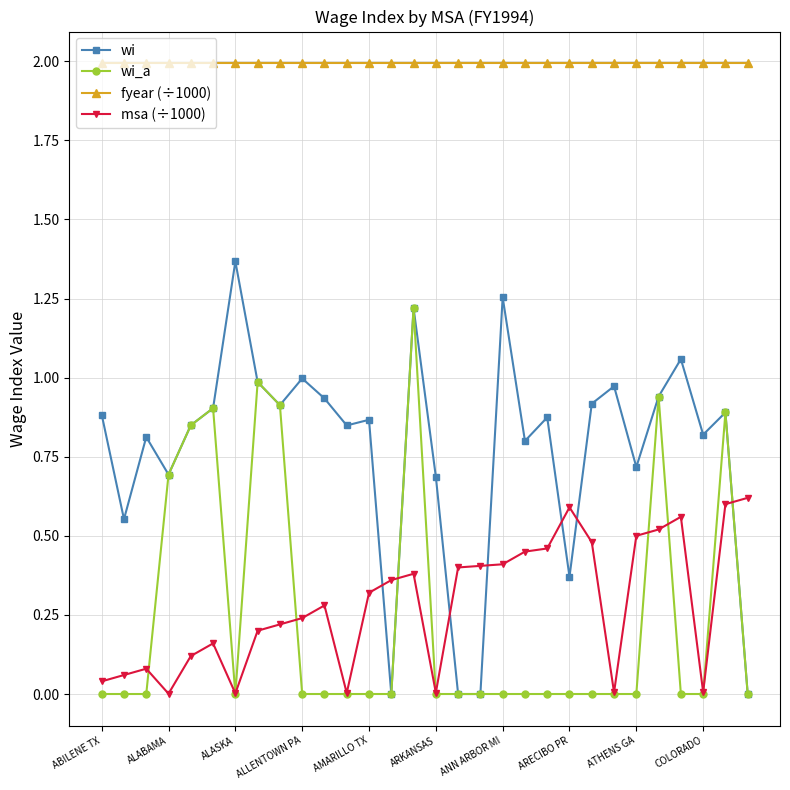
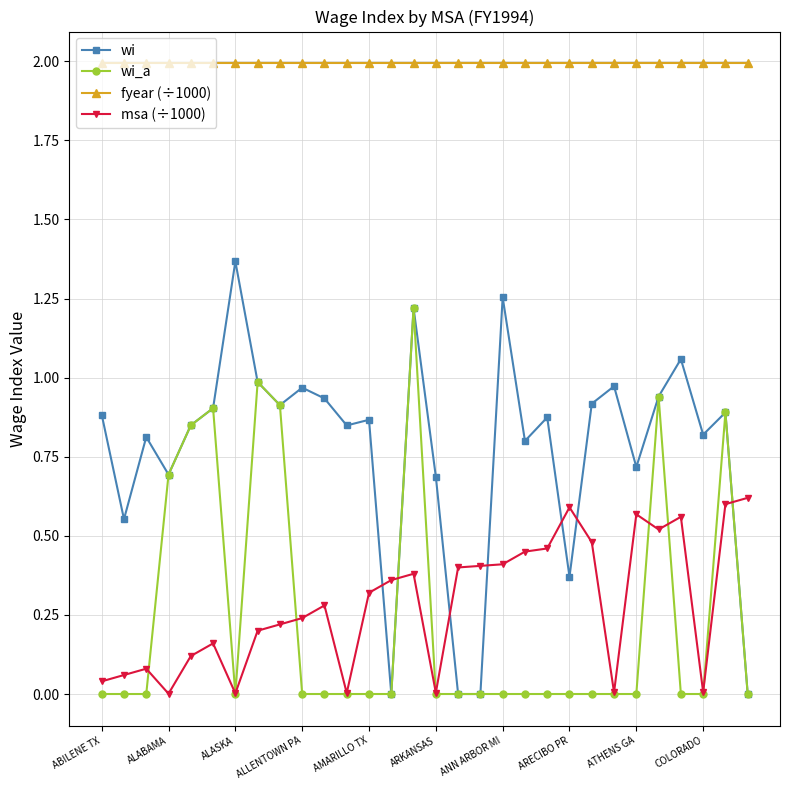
wi, ALLENTOWN PA: 1.00 -> 0.97
msa (÷1000), ATHENS GA: 0.50 -> 0.57
